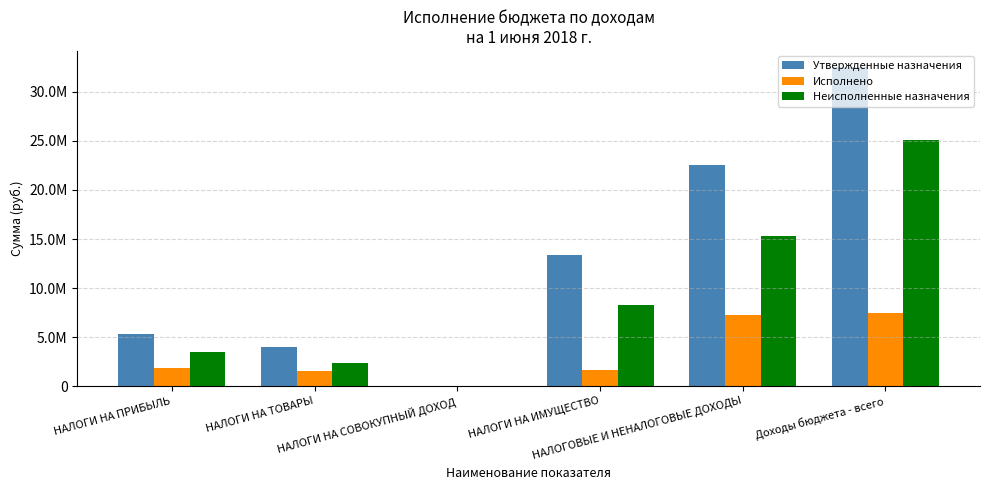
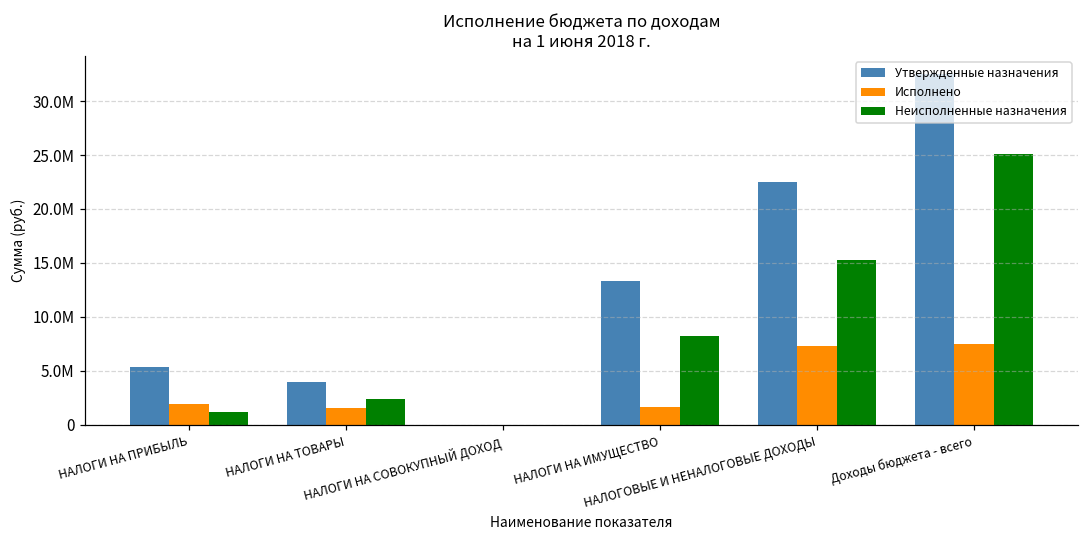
Неисполненные назначения, НАЛОГИ НА ПРИБЫЛЬ: 3000000 -> 1000000
